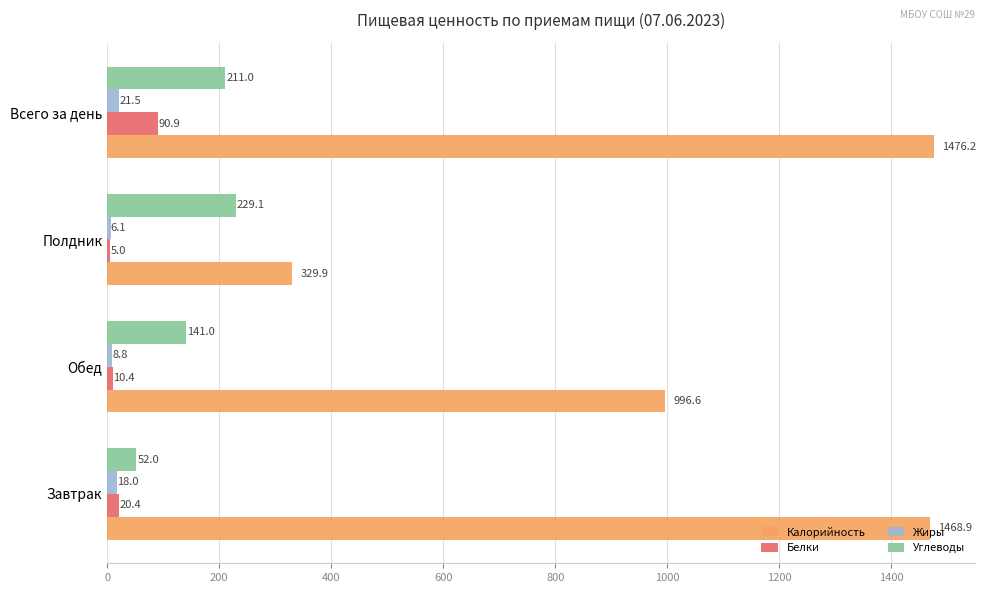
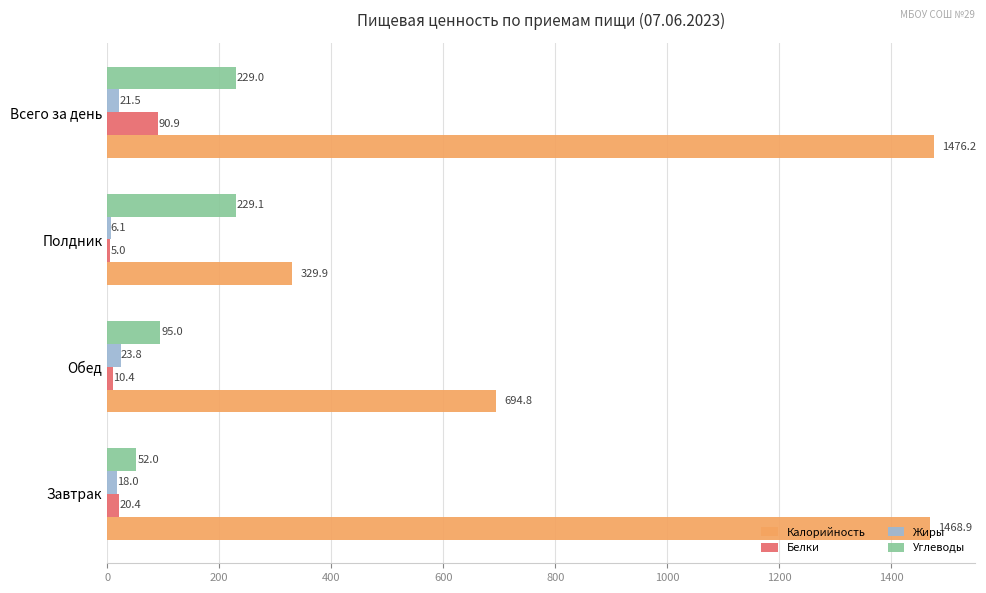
Углеводы, Всего за день: 211.0 -> 229.0
Углеводы, Обед: 141.0 -> 95.0
Жиры, Обед: 8.8 -> 23.8
Калорийность, Обед: 996.6 -> 694.8
